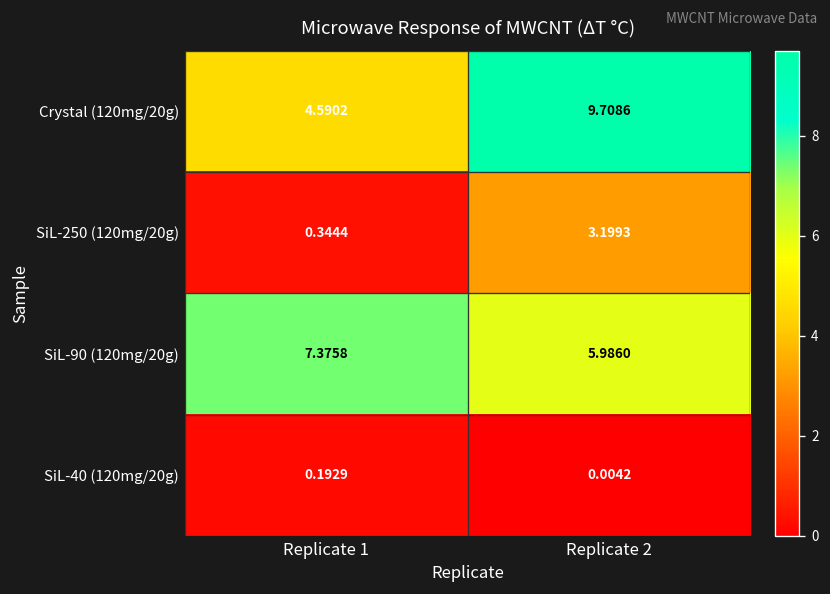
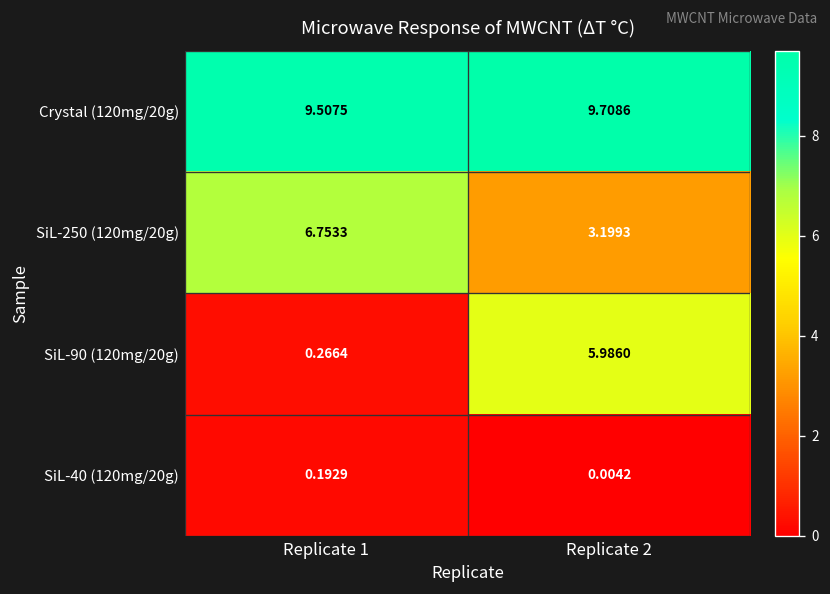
Crystal (120mg/20g), Replicate 1: 4.5902 -> 9.5075
SiL-250 (120mg/20g), Replicate 1: 0.3444 -> 6.7533
SiL-90 (120mg/20g), Replicate 1: 7.3758 -> 0.2664
